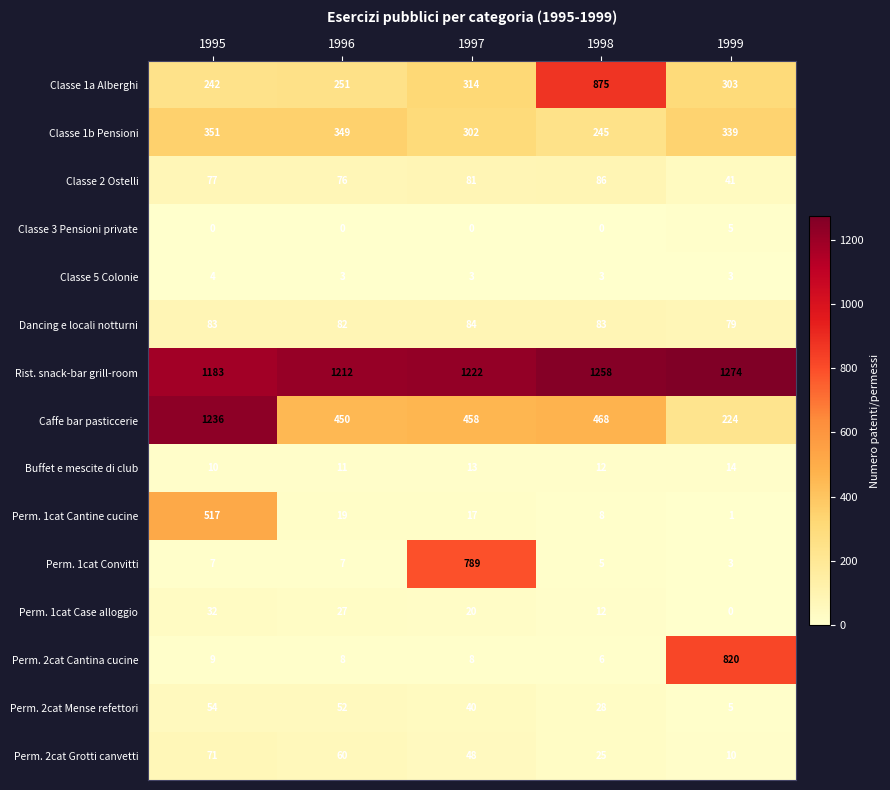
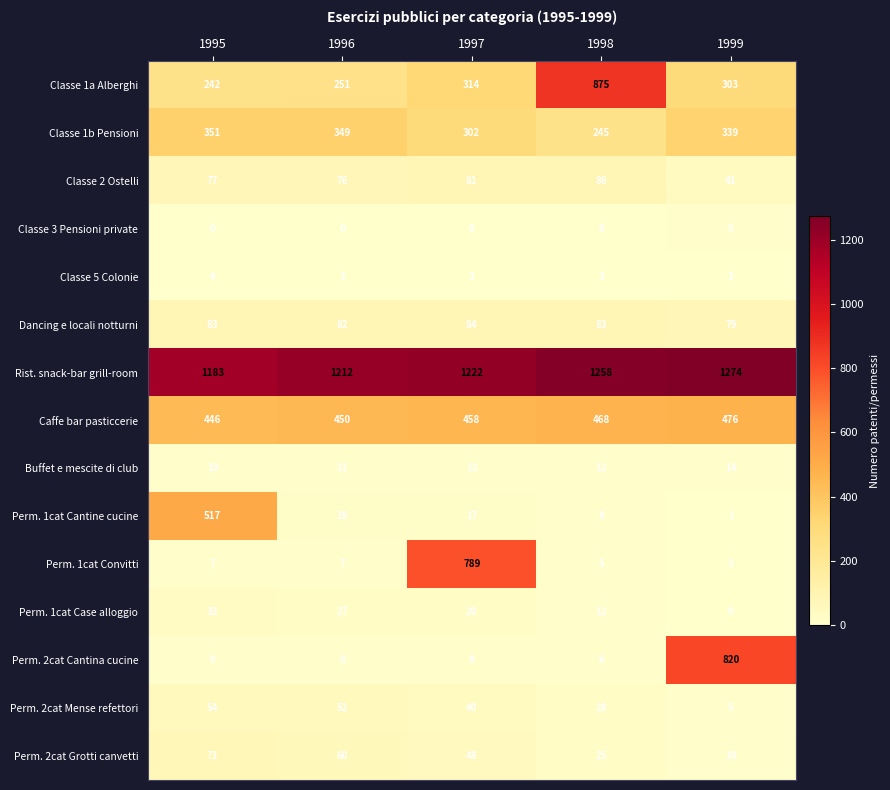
Caffe bar pasticcerie, 1995: 1236 -> 446
Caffe bar pasticcerie, 1999: 224 -> 476
